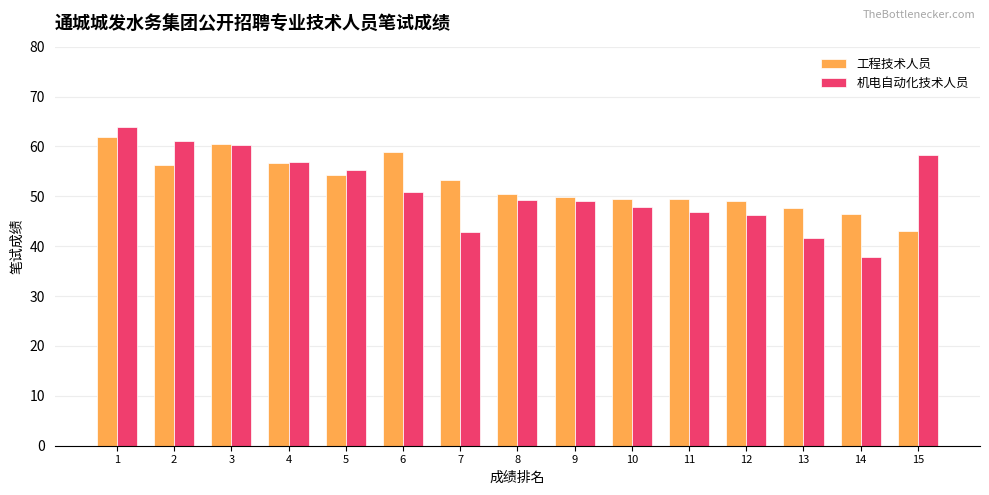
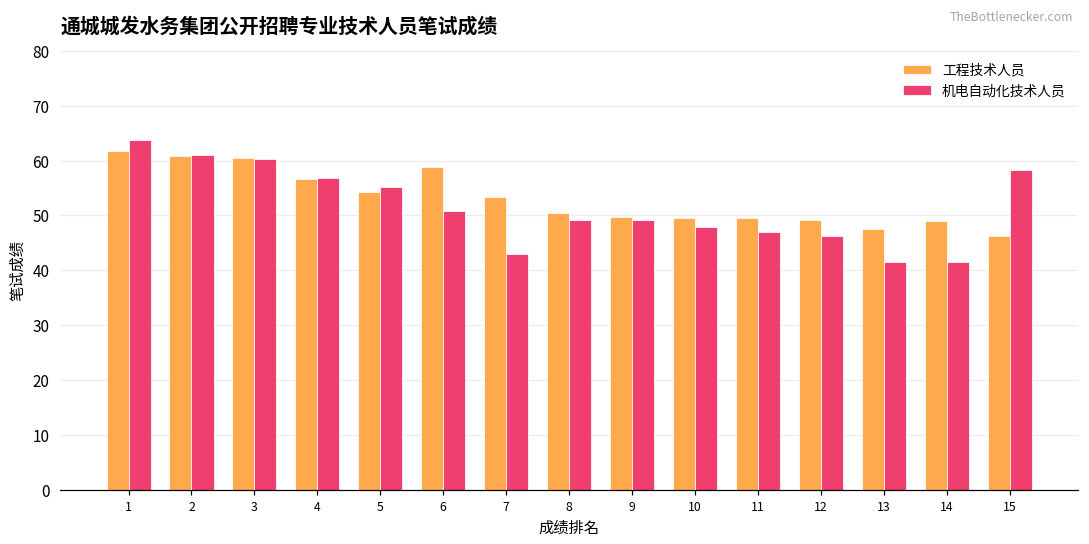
工程技术人员, 2: 56 -> 61
工程技术人员, 14: 47 -> 49
机电自动化技术人员, 14: 38 -> 42
工程技术人员, 15: 43 -> 46
